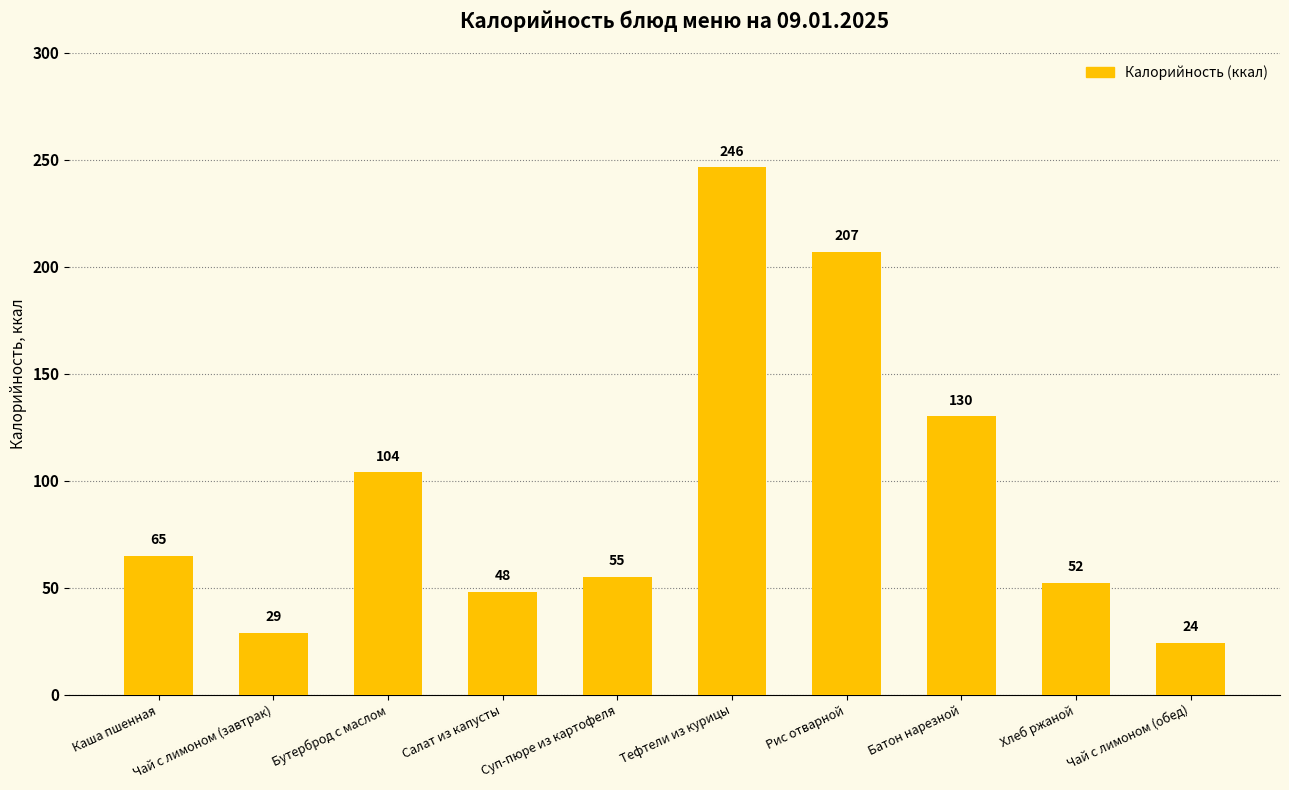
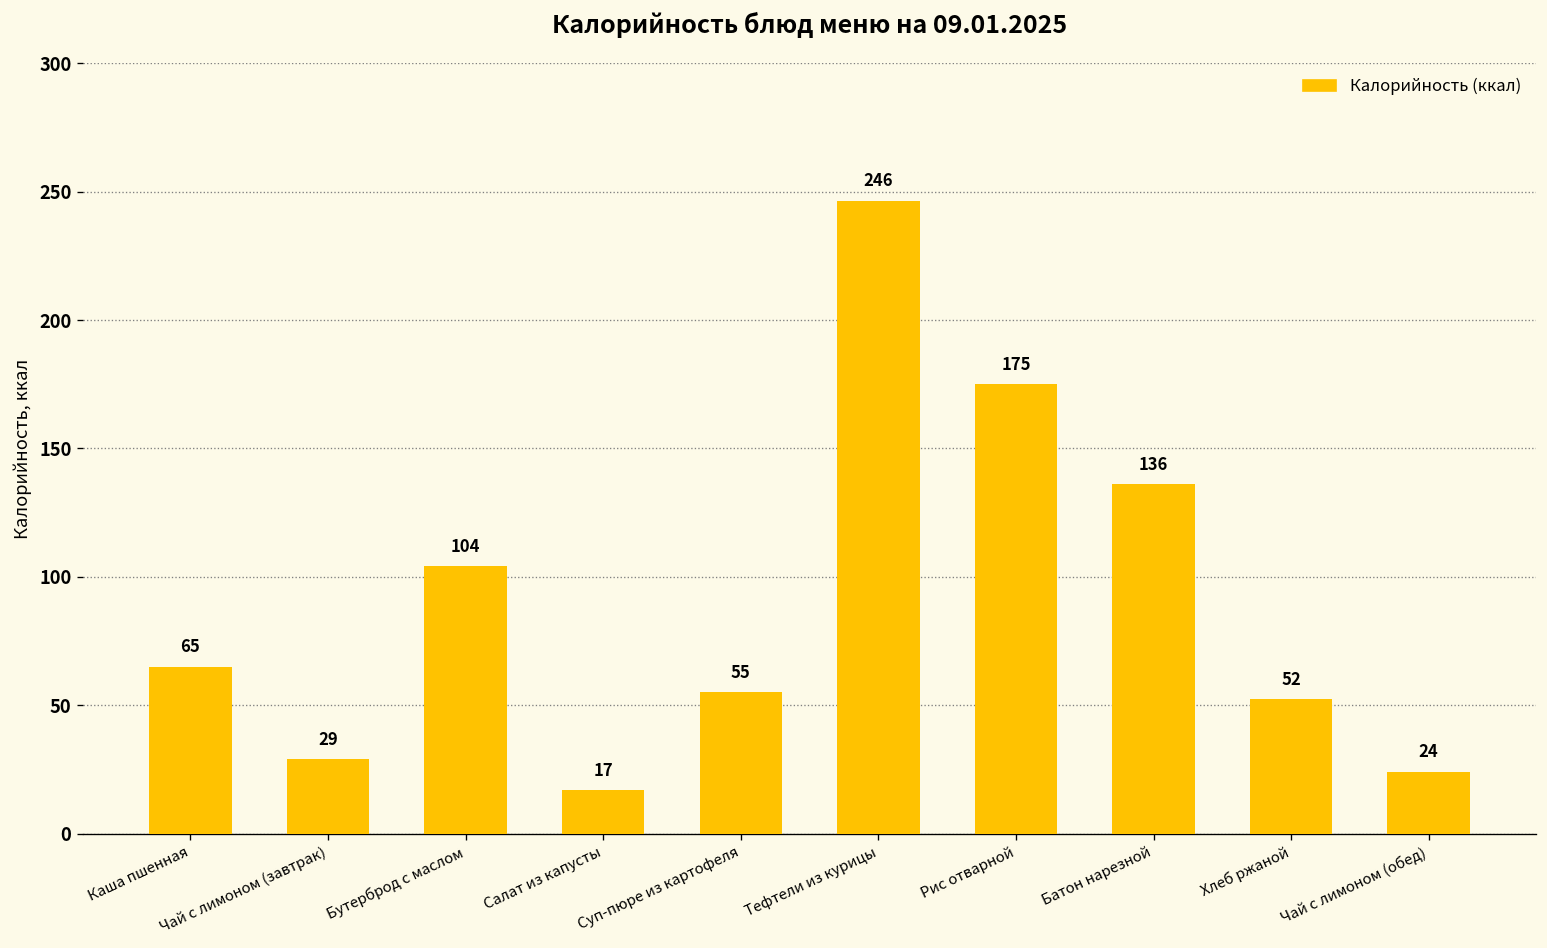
Салат из капусты: 48 -> 17
Рис отварной: 207 -> 175
Батон нарезной: 130 -> 136
